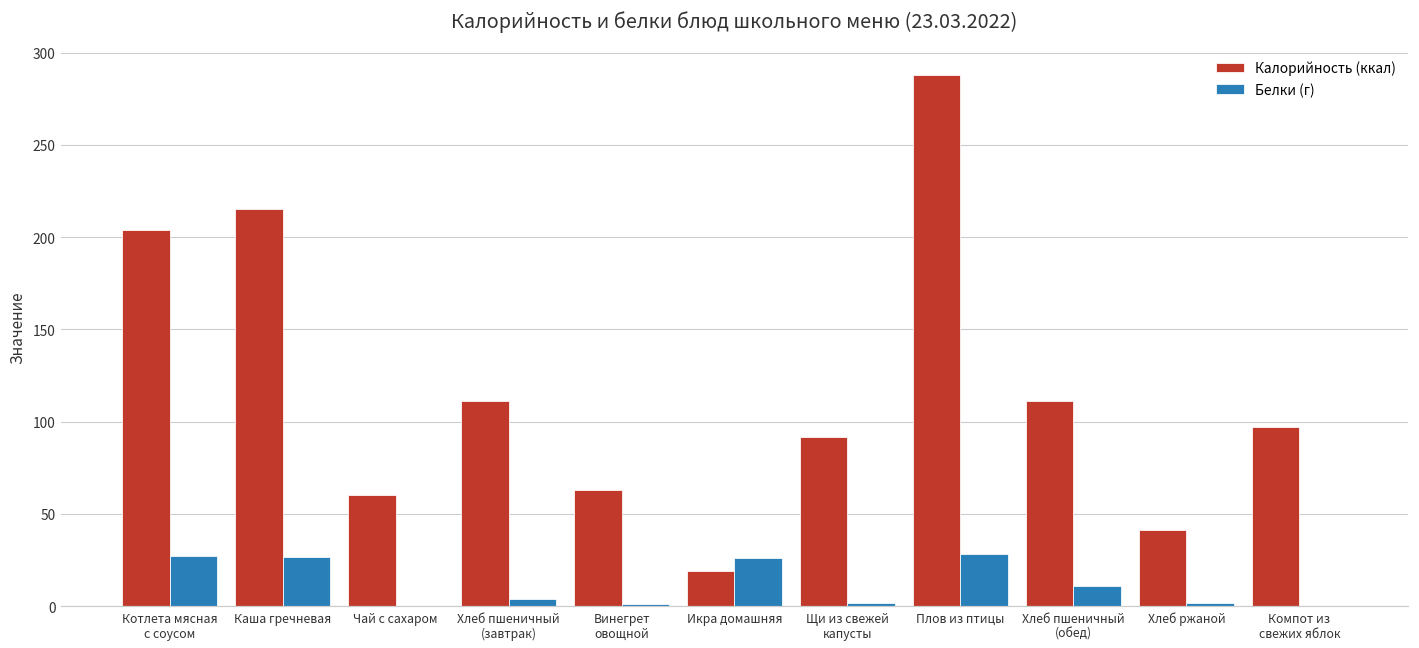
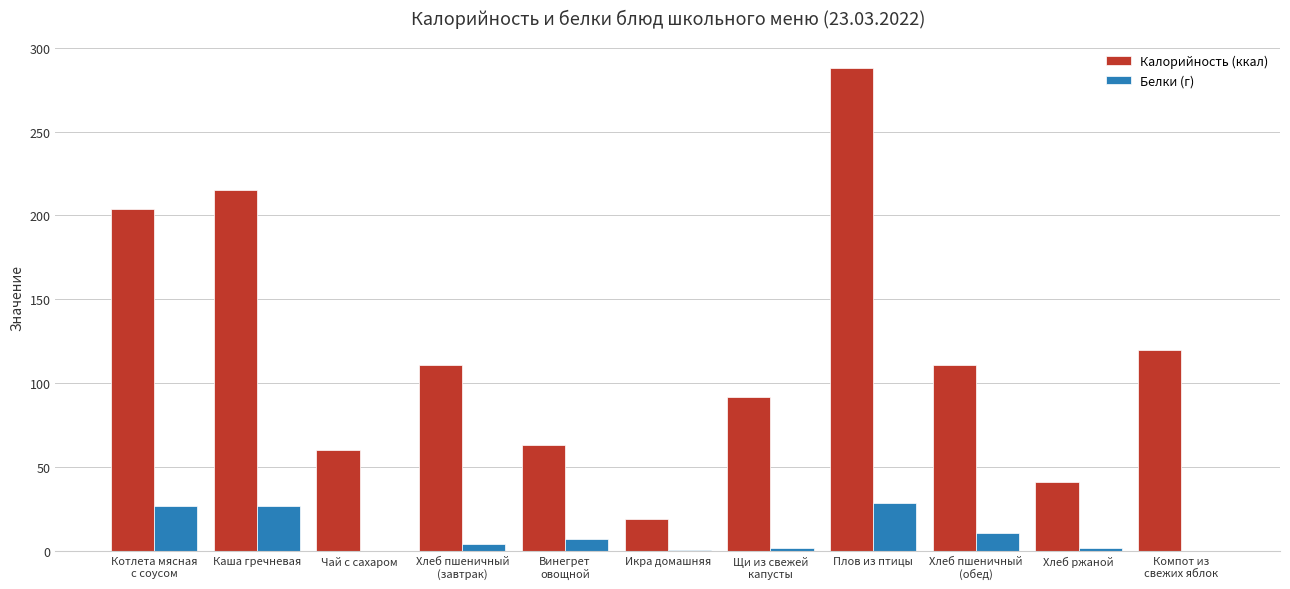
Белки (г), Винегрет овощной: 1 -> 7
Белки (г), Икра домашняя: 26 -> 1
Калорийность (ккал), Компот из свежих яблок: 97 -> 120
